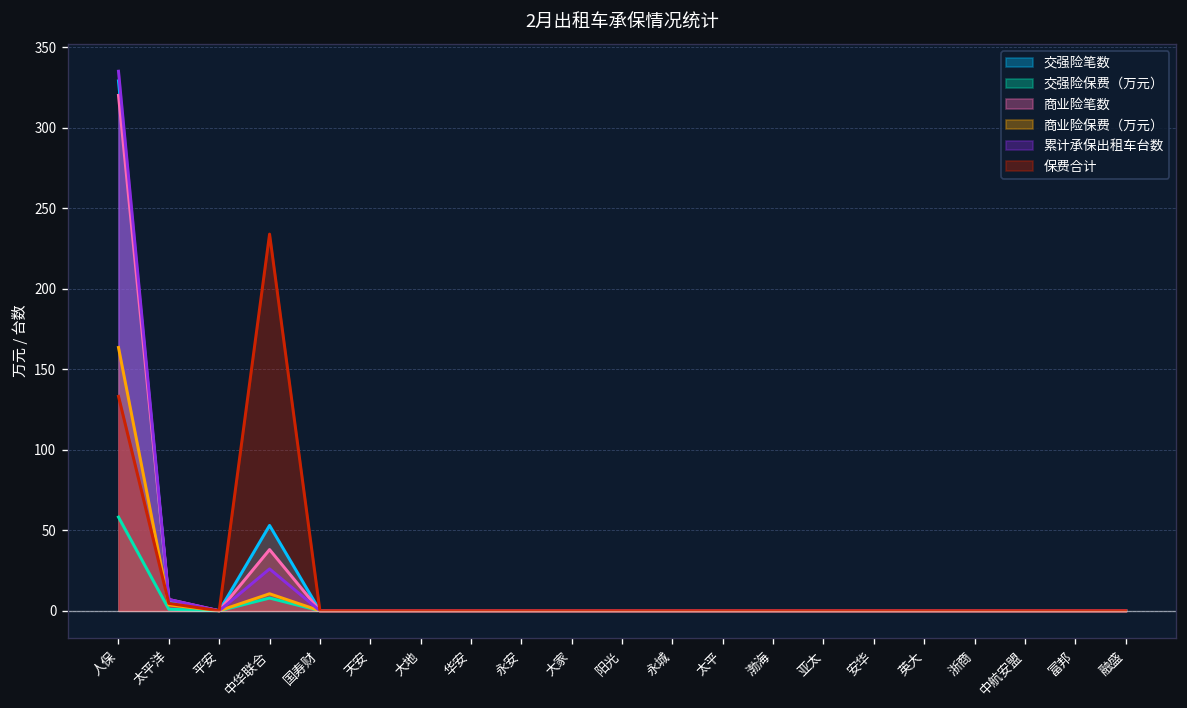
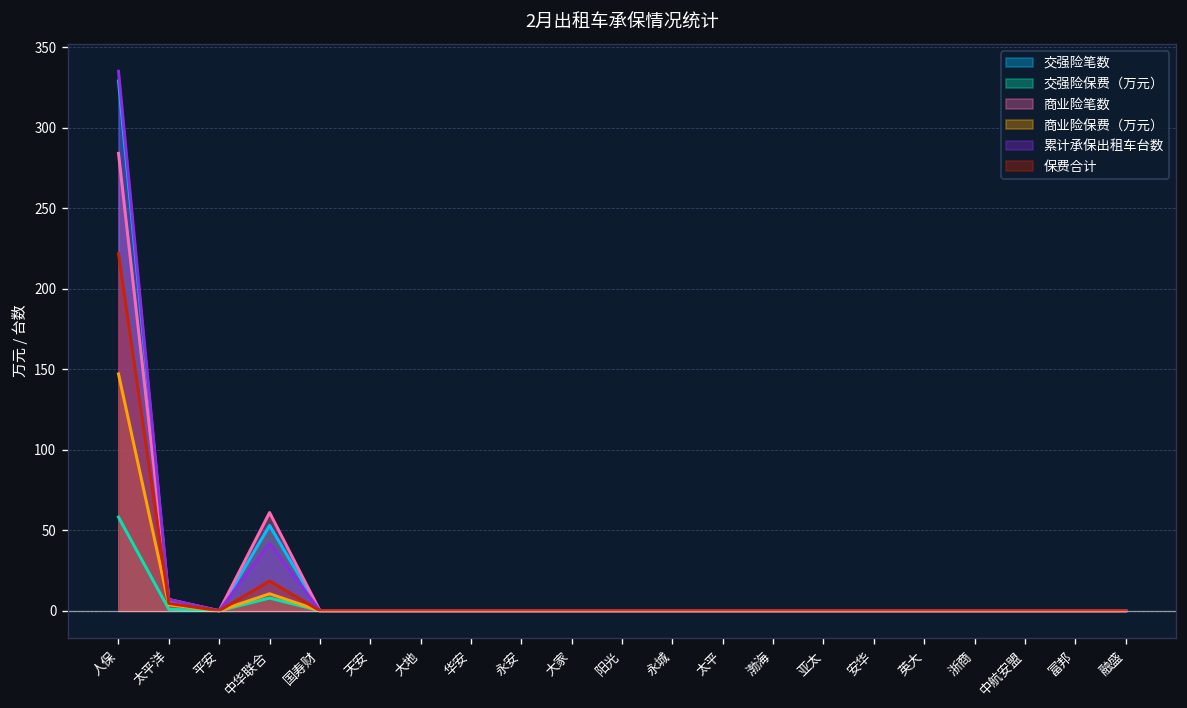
商业险笔数, 人保: 320 -> 284
商业险保费（万元）, 人保: 163 -> 147
保费合计, 人保: 133 -> 222
商业险笔数, 中华联合: 38 -> 61
累计承保出租车台数, 中华联合: 26 -> 42
保费合计, 中华联合: 234 -> 18
